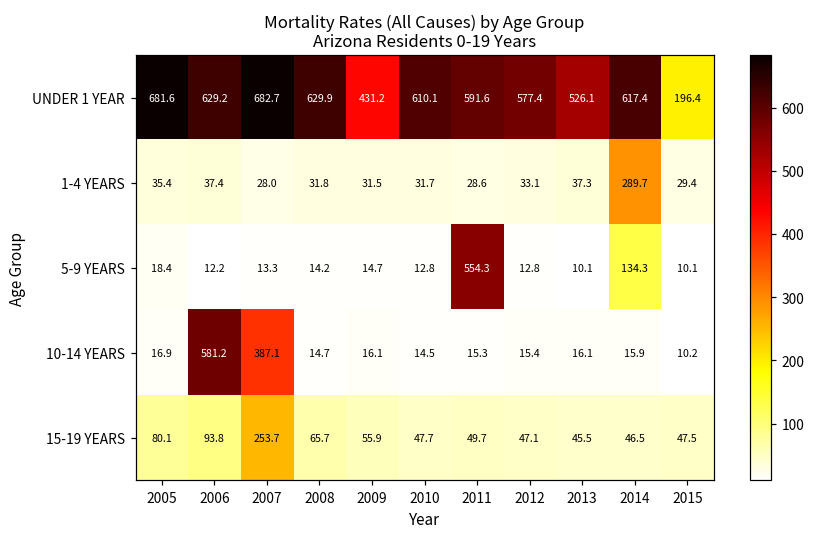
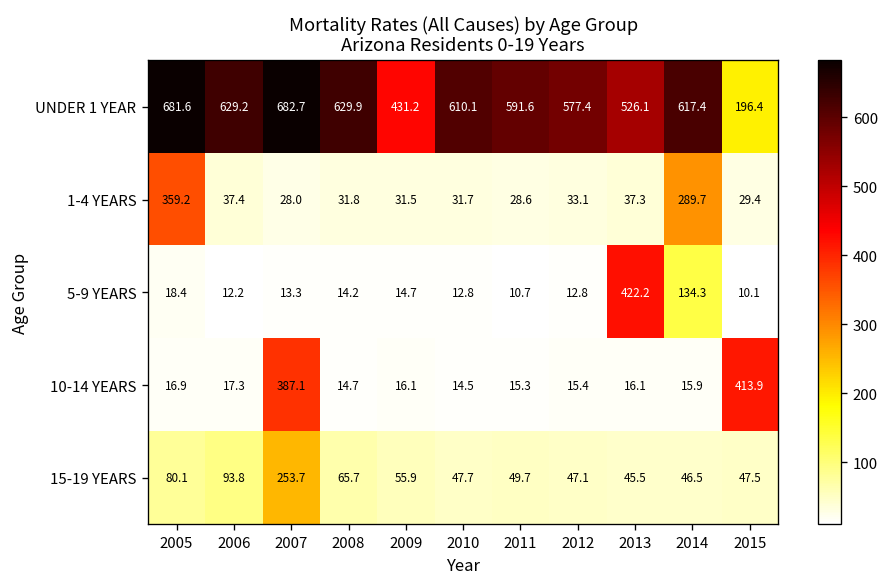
1-4 YEARS, 2005: 35.4 -> 359.2
5-9 YEARS, 2011: 554.3 -> 10.7
5-9 YEARS, 2013: 10.1 -> 422.2
10-14 YEARS, 2006: 581.2 -> 17.3
10-14 YEARS, 2015: 10.2 -> 413.9
